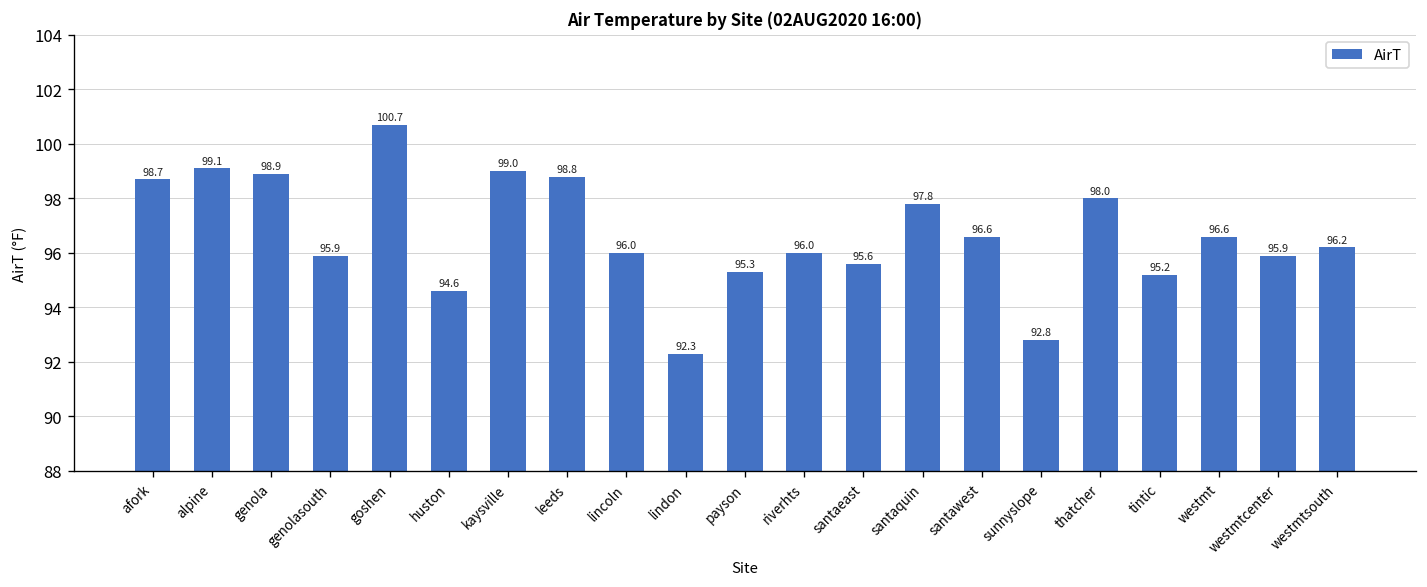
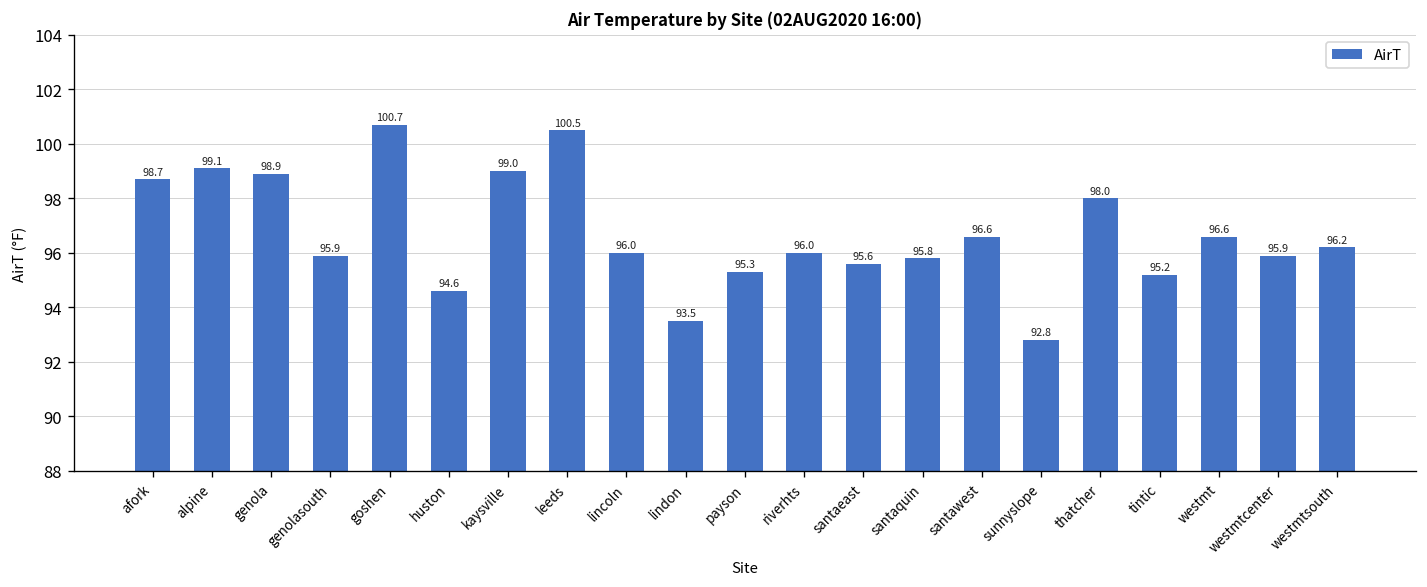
leeds: 98.8 -> 100.5
lindon: 92.3 -> 93.5
santaquin: 97.8 -> 95.8
